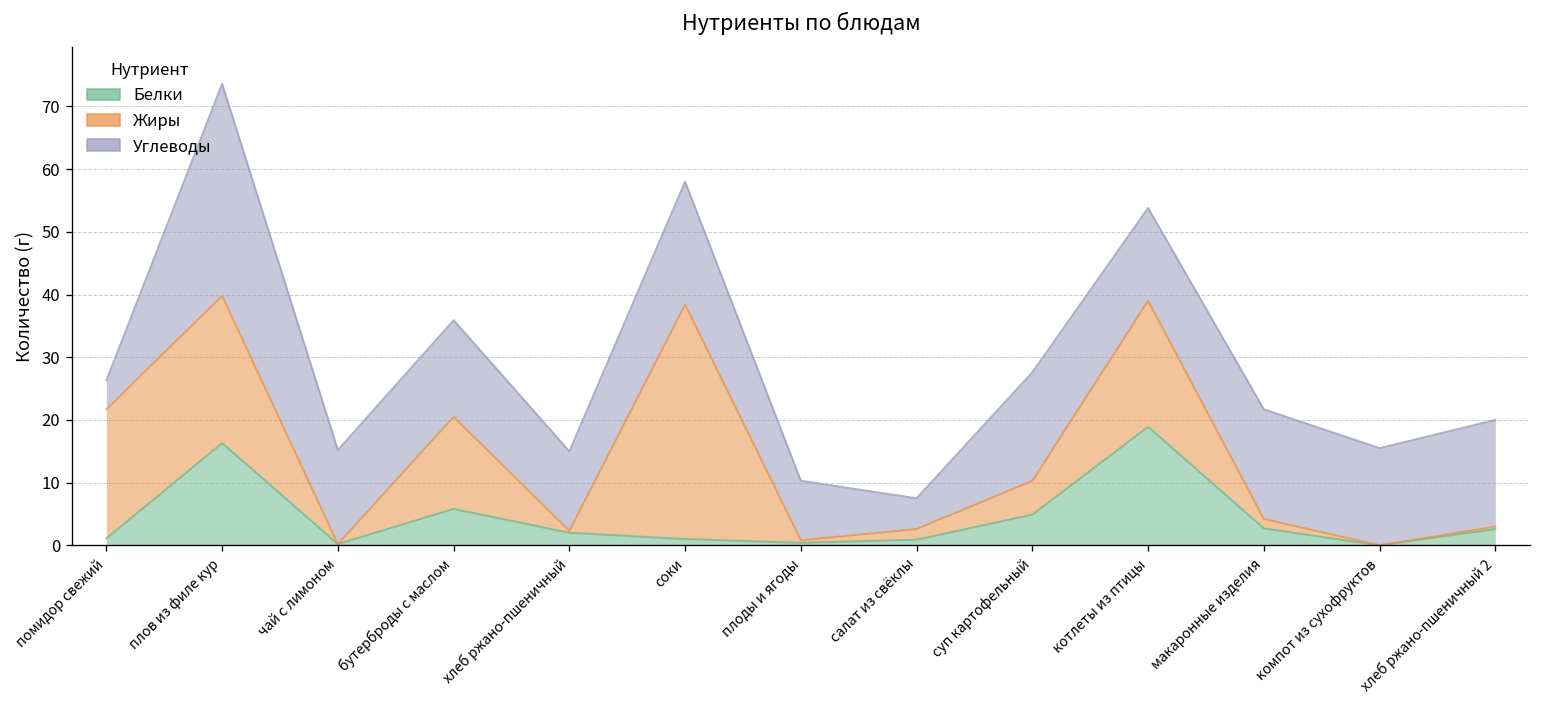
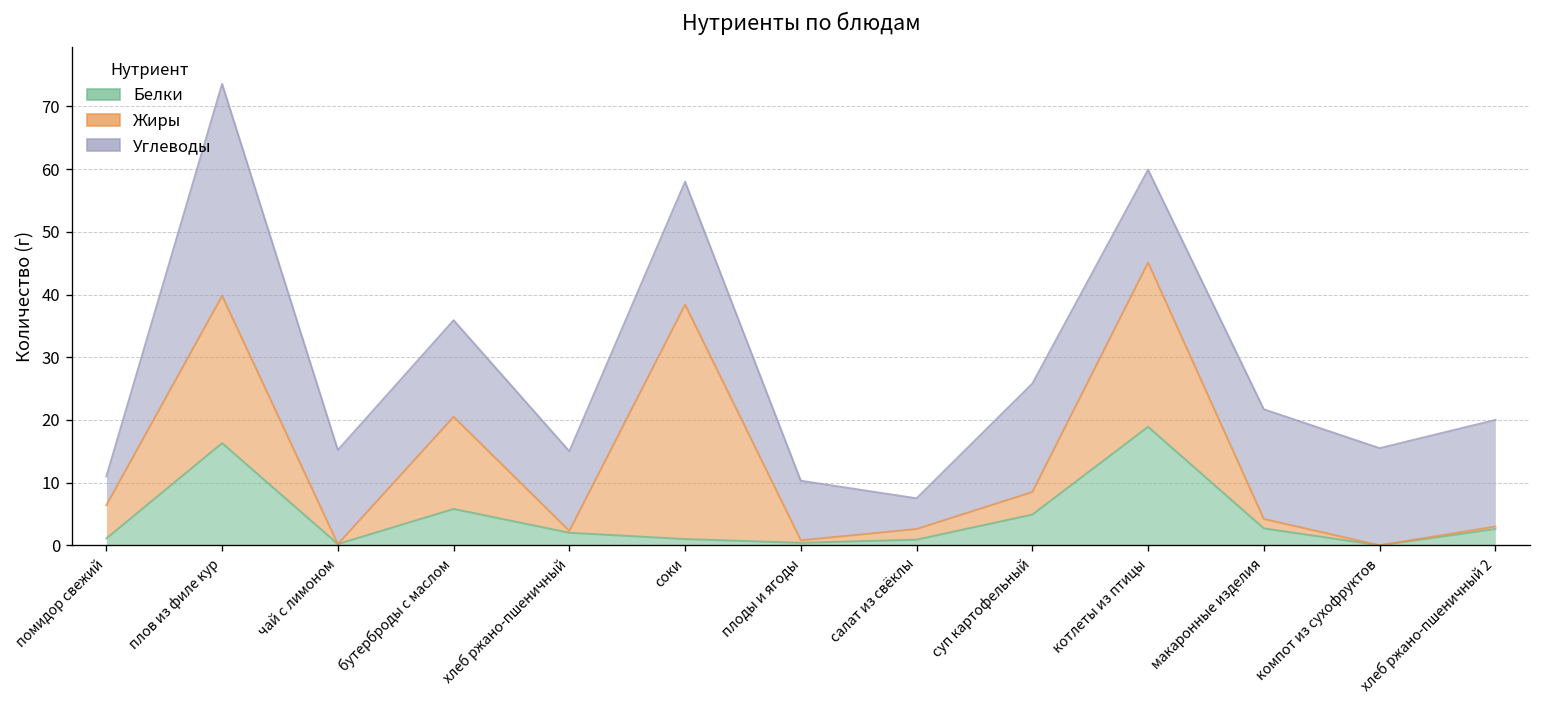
Жиры, помидор свежий: 21 -> 5
Жиры, суп картофельный: 5 -> 4
Жиры, котлеты из птицы: 20 -> 26
